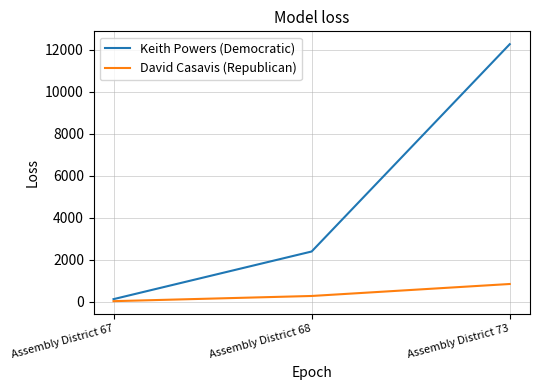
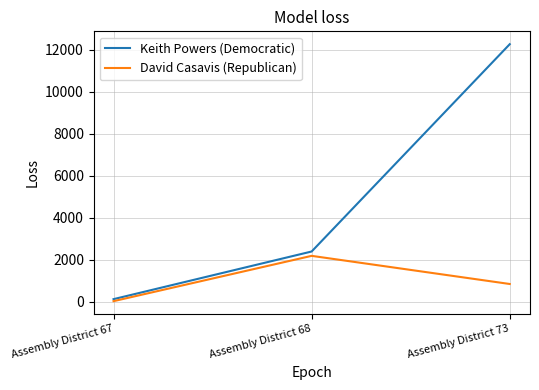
David Casavis (Republican), Assembly District 68: 300 -> 2200
